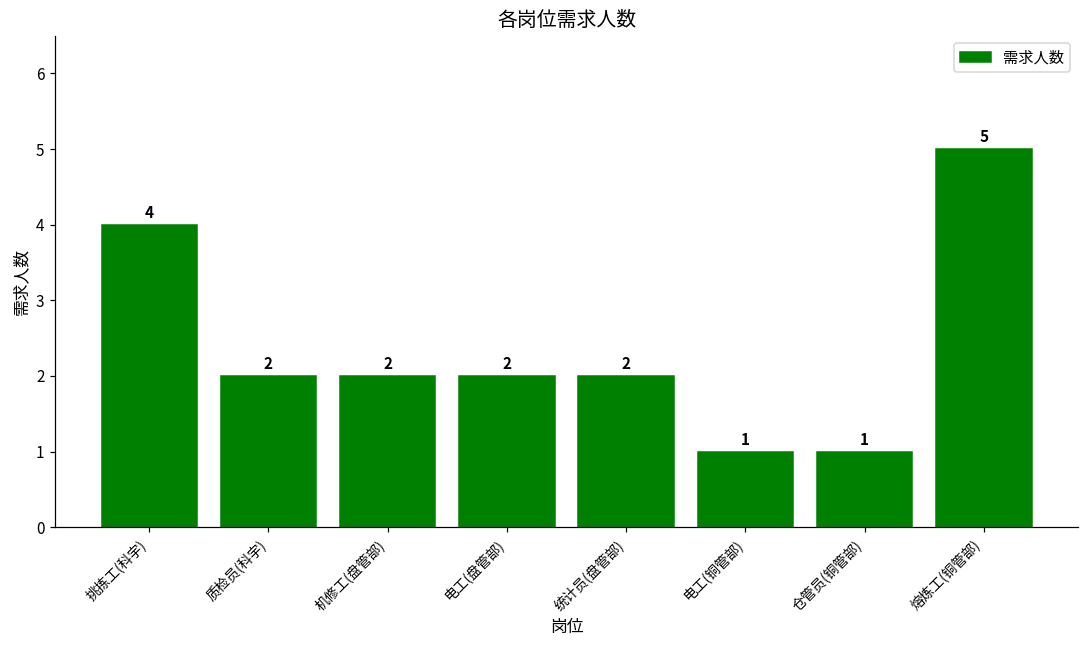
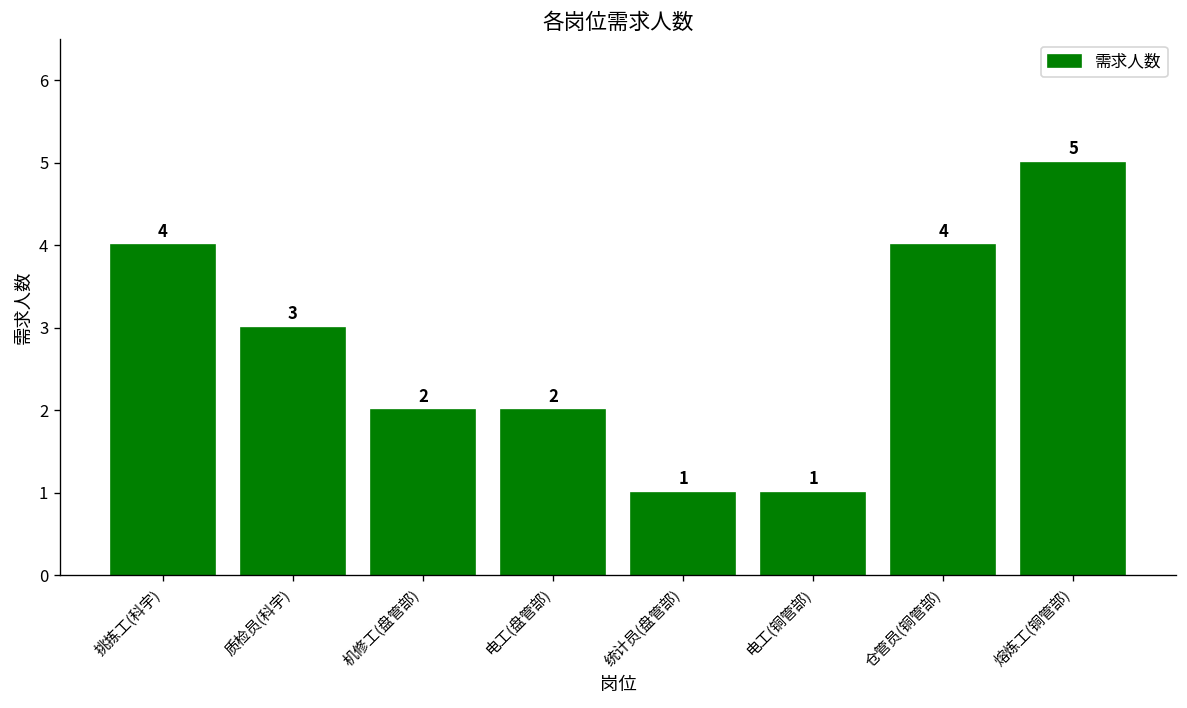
质检员(科宇): 2 -> 3
统计员(盘管部): 2 -> 1
仓管员(铜管部): 1 -> 4
